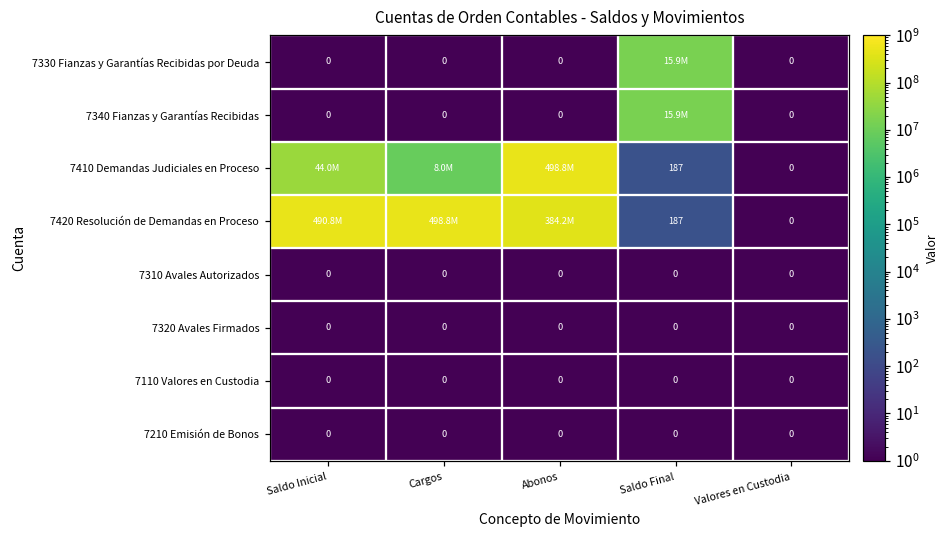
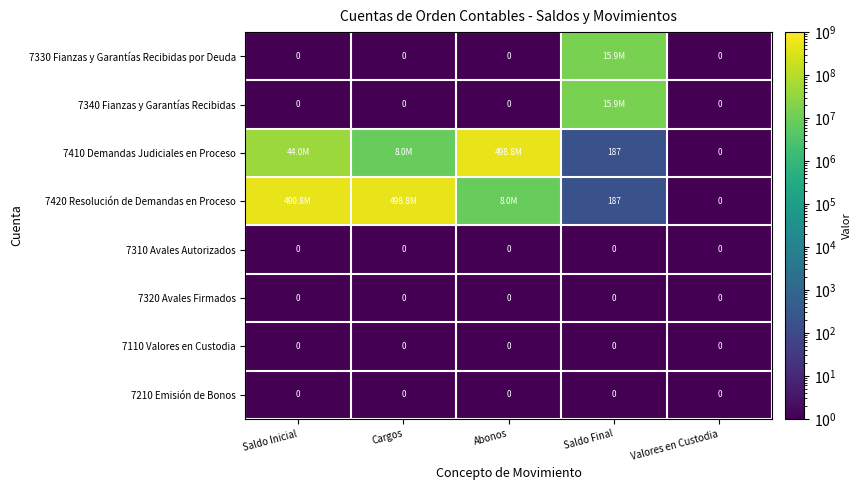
7420 Resolución de Demandas en Proceso, Abonos: 384.2M -> 8.0M
